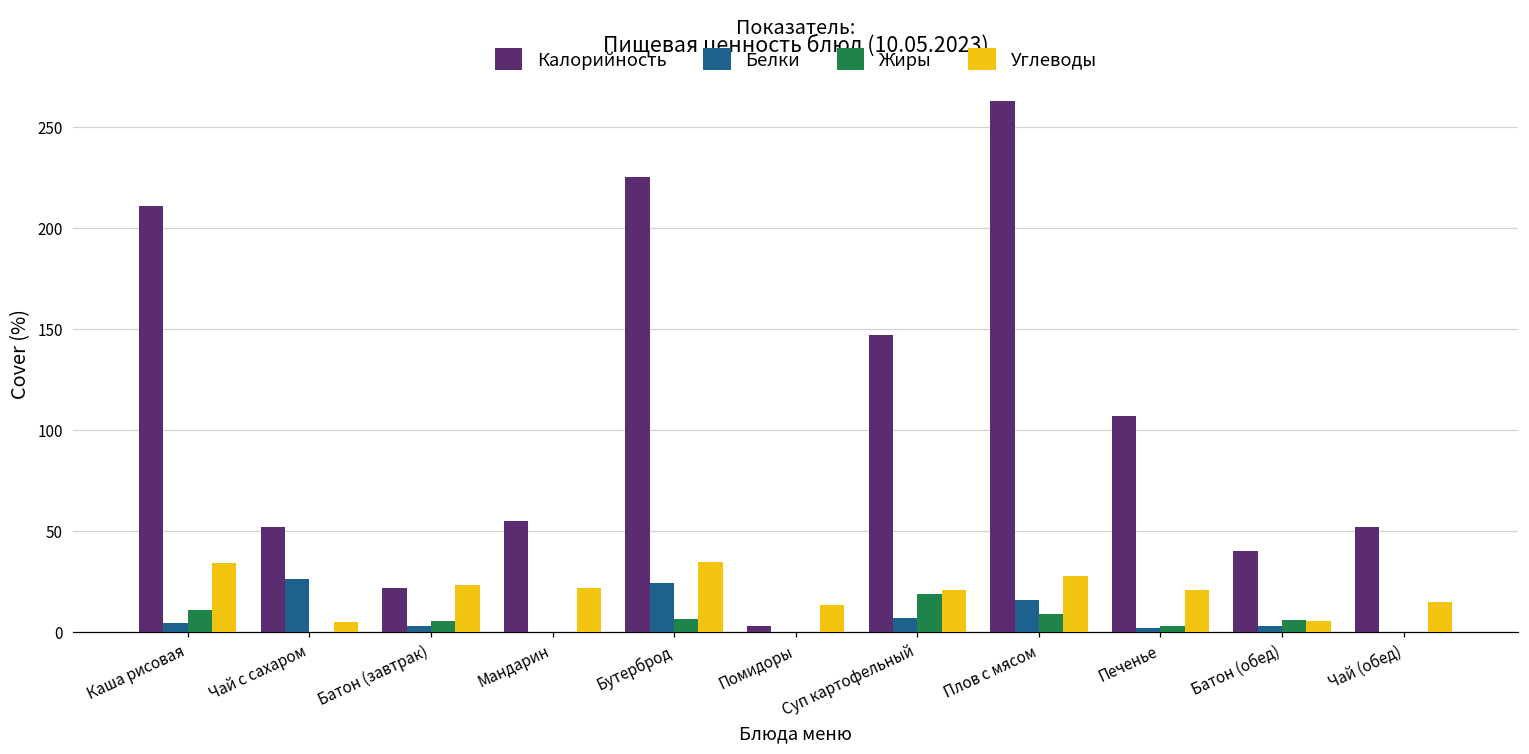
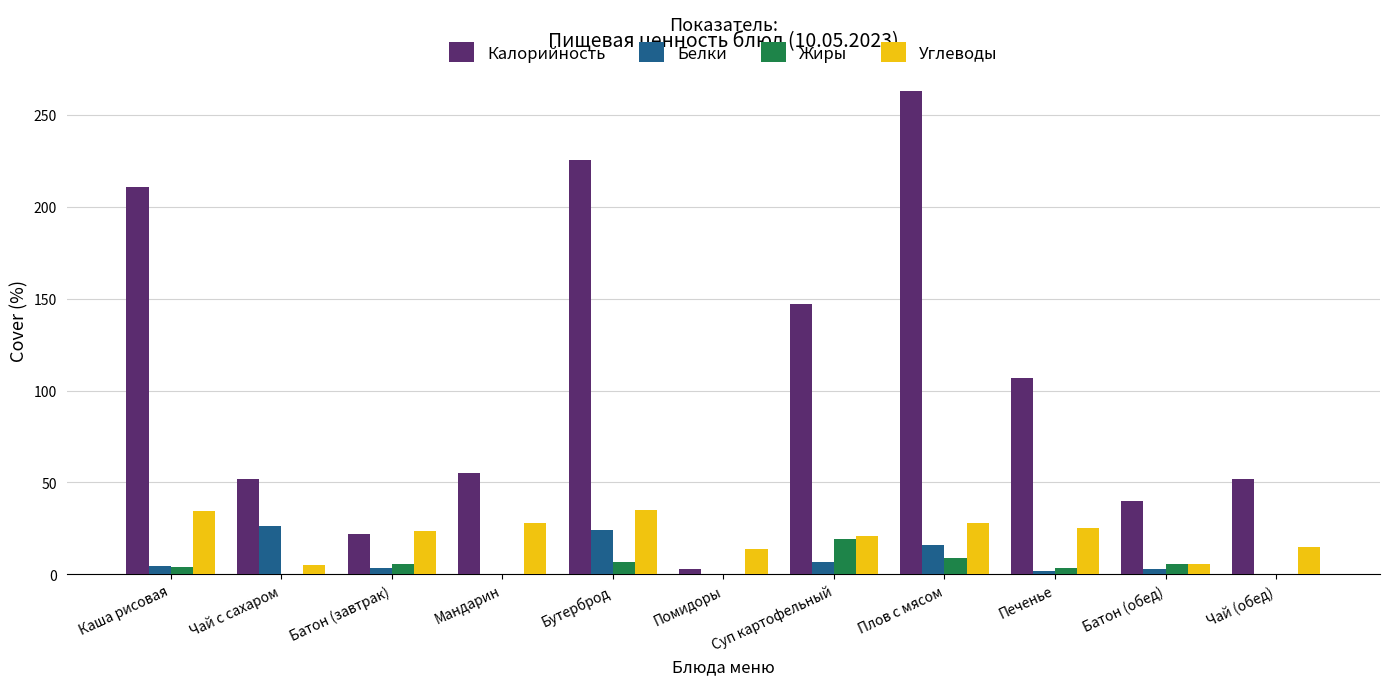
Жиры, Каша рисовая: 11 -> 4
Углеводы, Мандарин: 22 -> 28
Углеводы, Печенье: 21 -> 25
